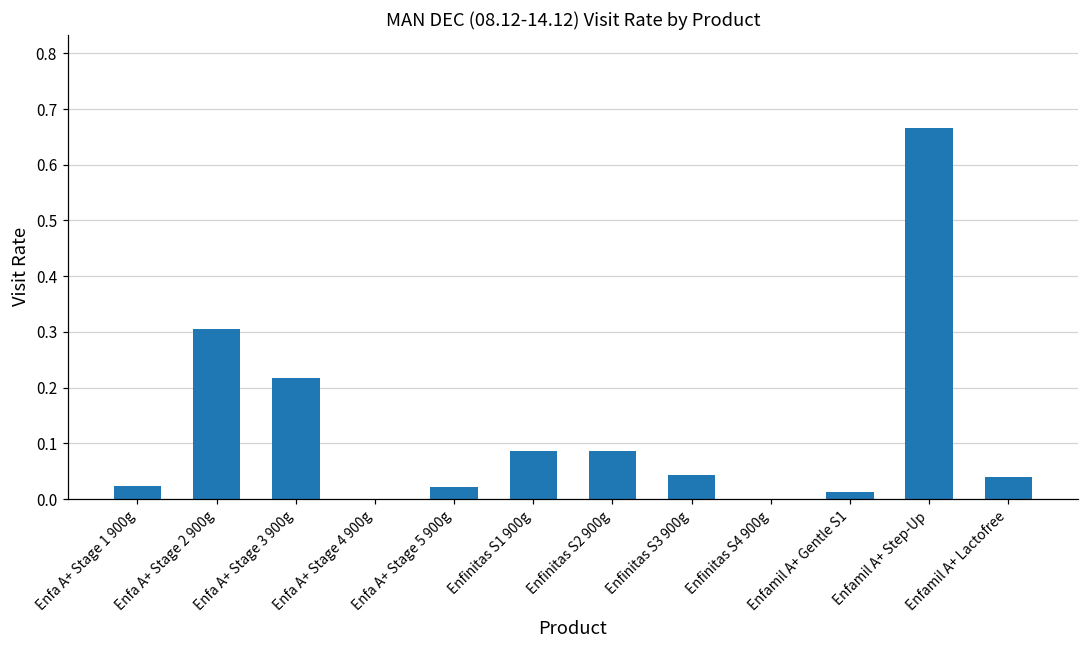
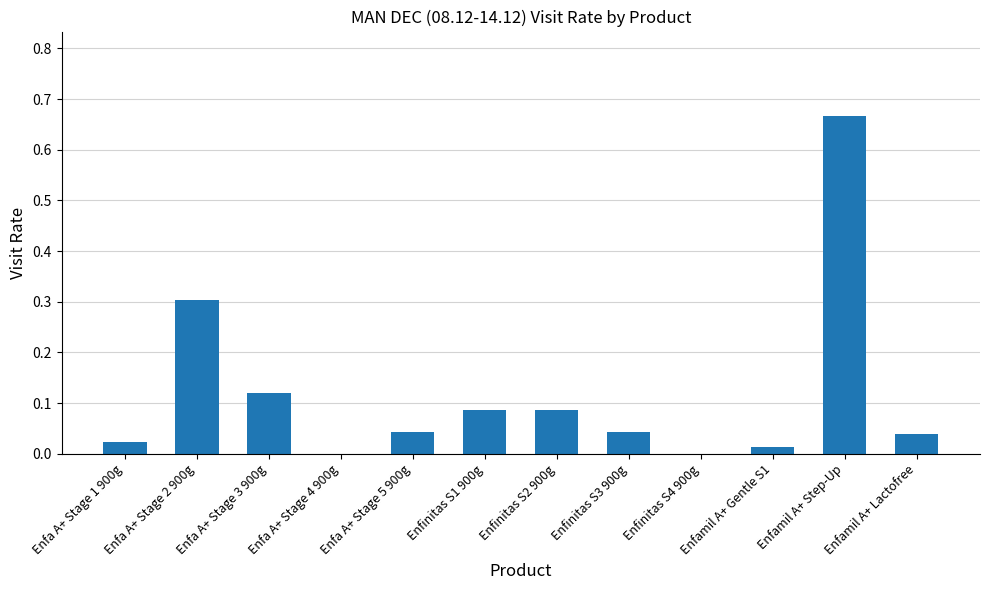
Enfa A+ Stage 3 900g: 0.22 -> 0.12
Enfa A+ Stage 5 900g: 0.02 -> 0.04
